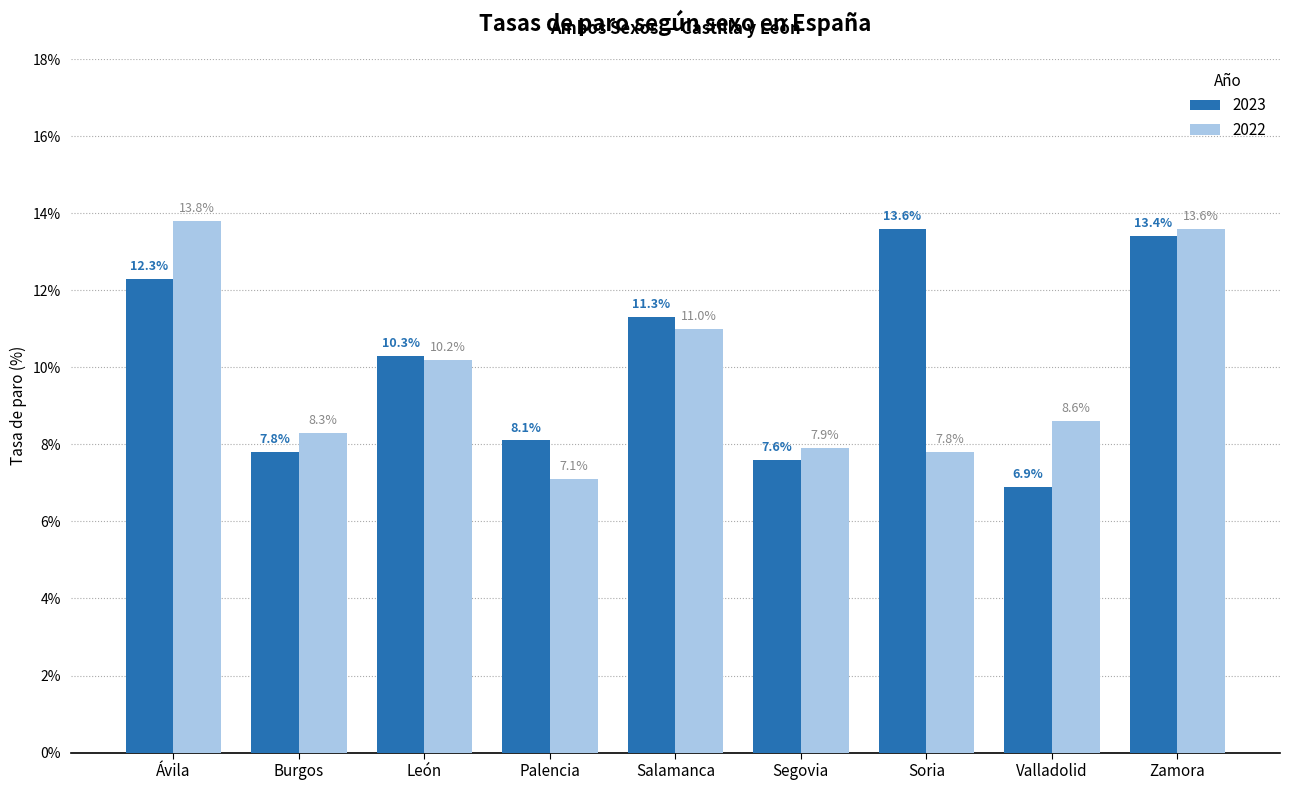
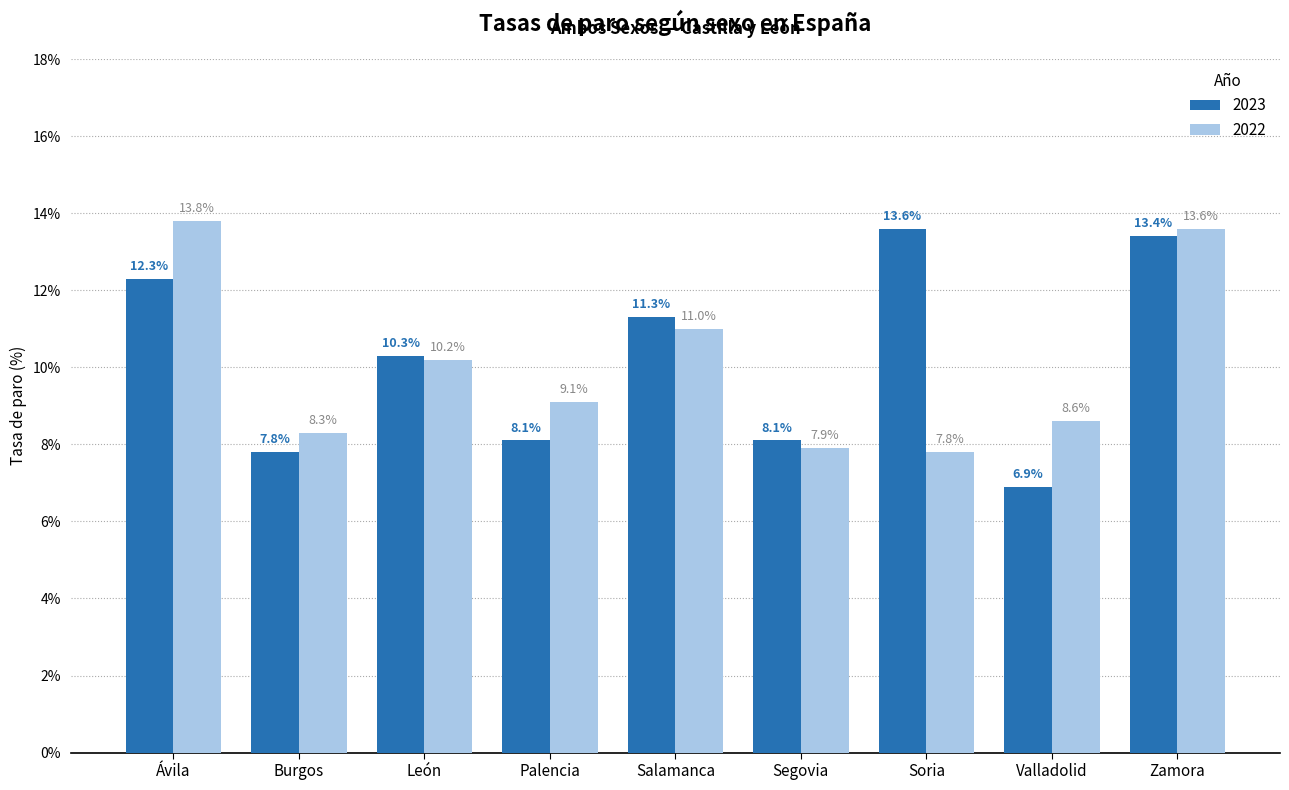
2022, Palencia: 7.1% -> 9.1%
2023, Segovia: 7.6% -> 8.1%
